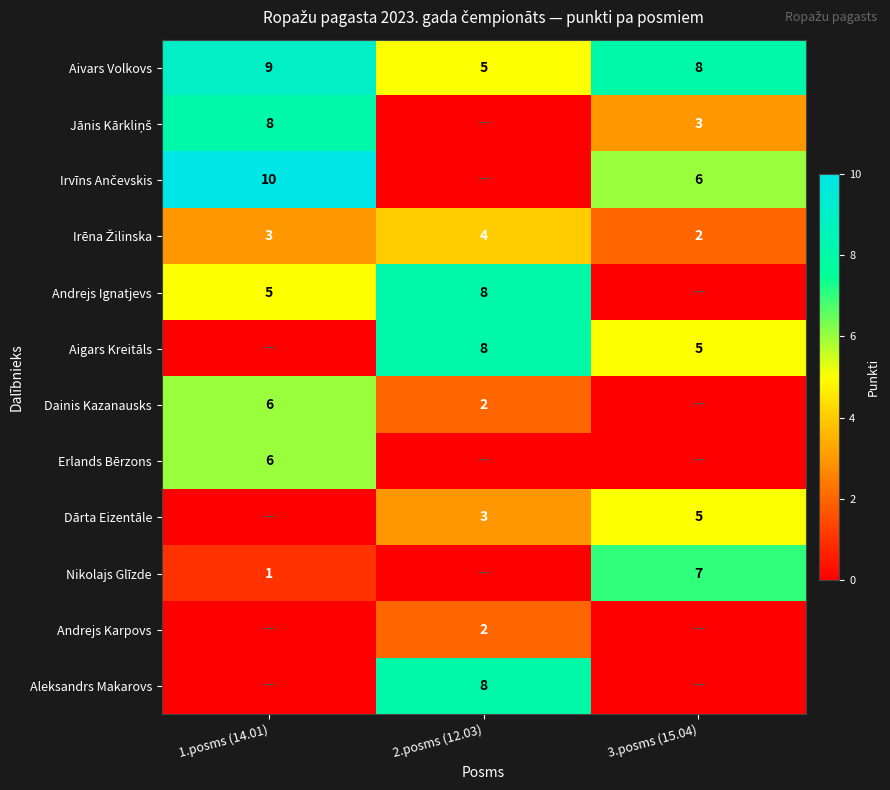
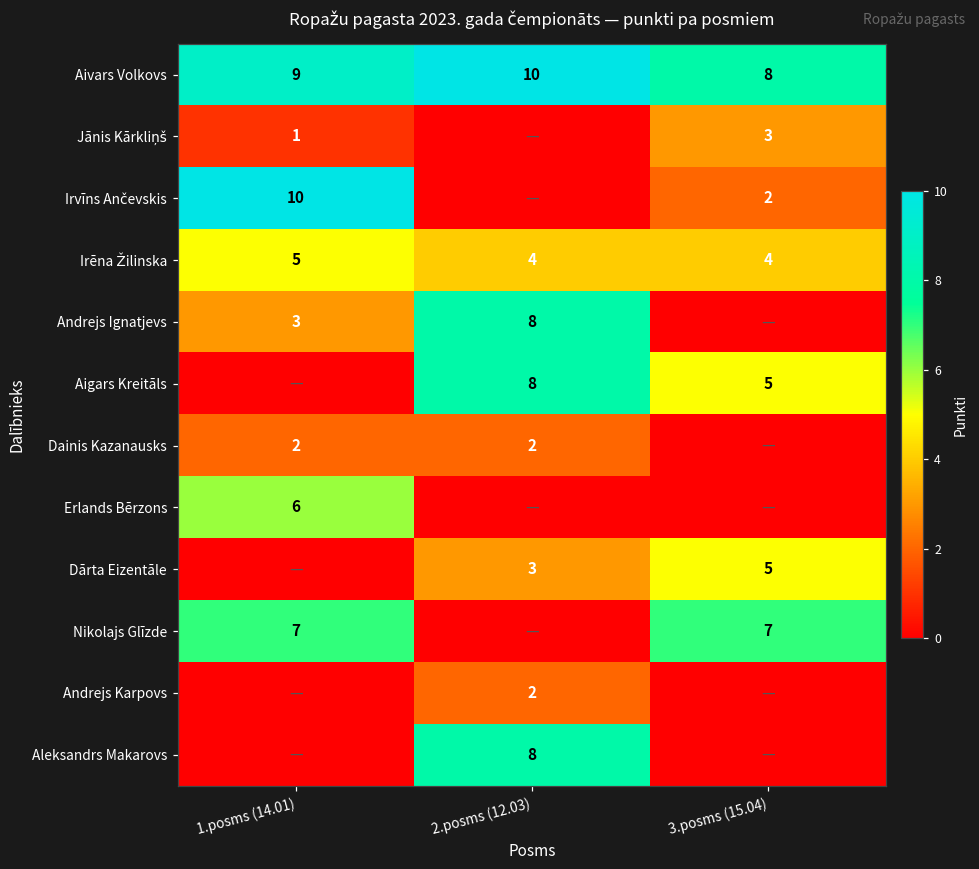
Aivars Volkovs, 2.posms (12.03): 5 -> 10
Jānis Kārkliņš, 1.posms (14.01): 8 -> 1
Irvīns Ančevskis, 3.posms (15.04): 6 -> 2
Irēna Žilinska, 1.posms (14.01): 3 -> 5
Irēna Žilinska, 3.posms (15.04): 2 -> 4
Andrejs Ignatjevs, 1.posms (14.01): 5 -> 3
Dainis Kazanausks, 1.posms (14.01): 6 -> 2
Nikolajs Glīzde, 1.posms (14.01): 1 -> 7
